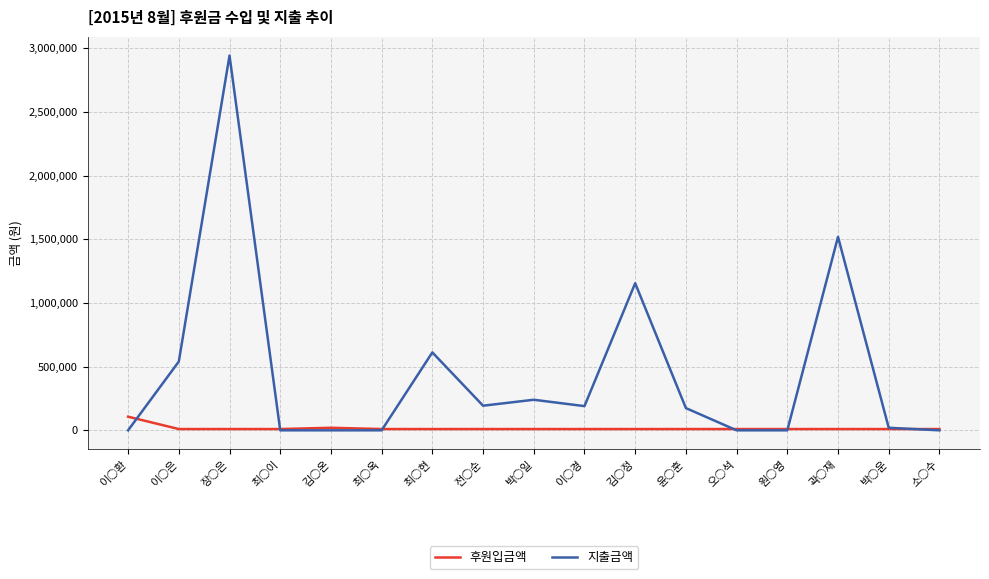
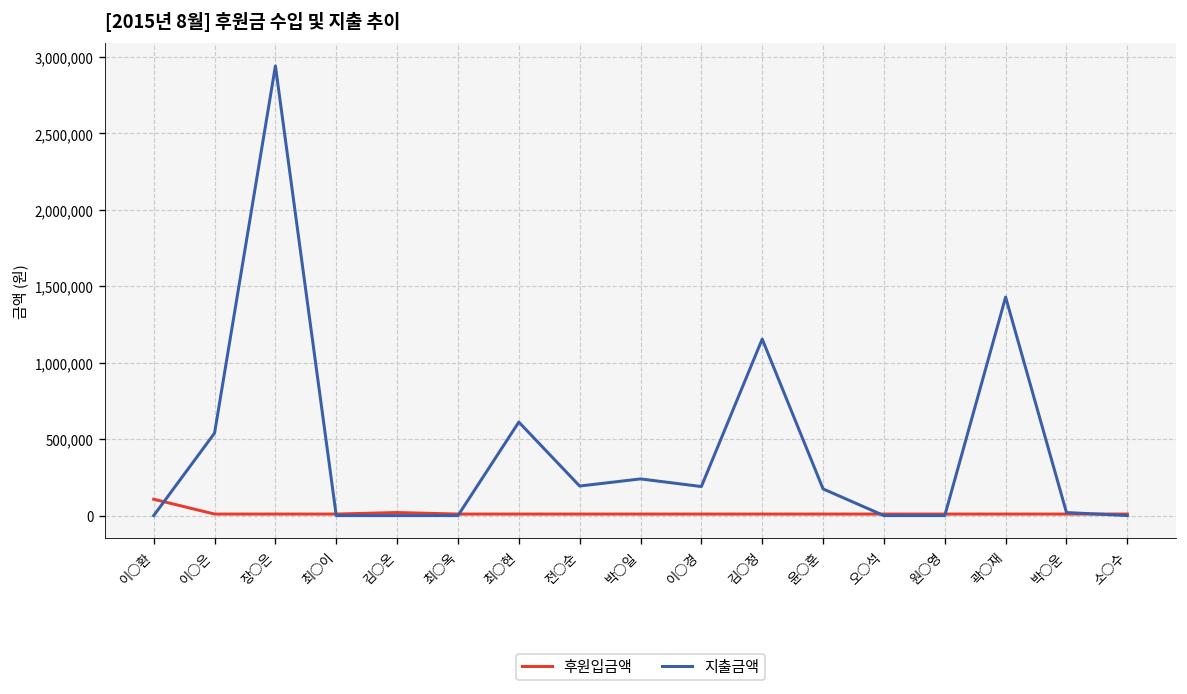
지출금액, 곽○재: 1,520,000 -> 1,430,000
